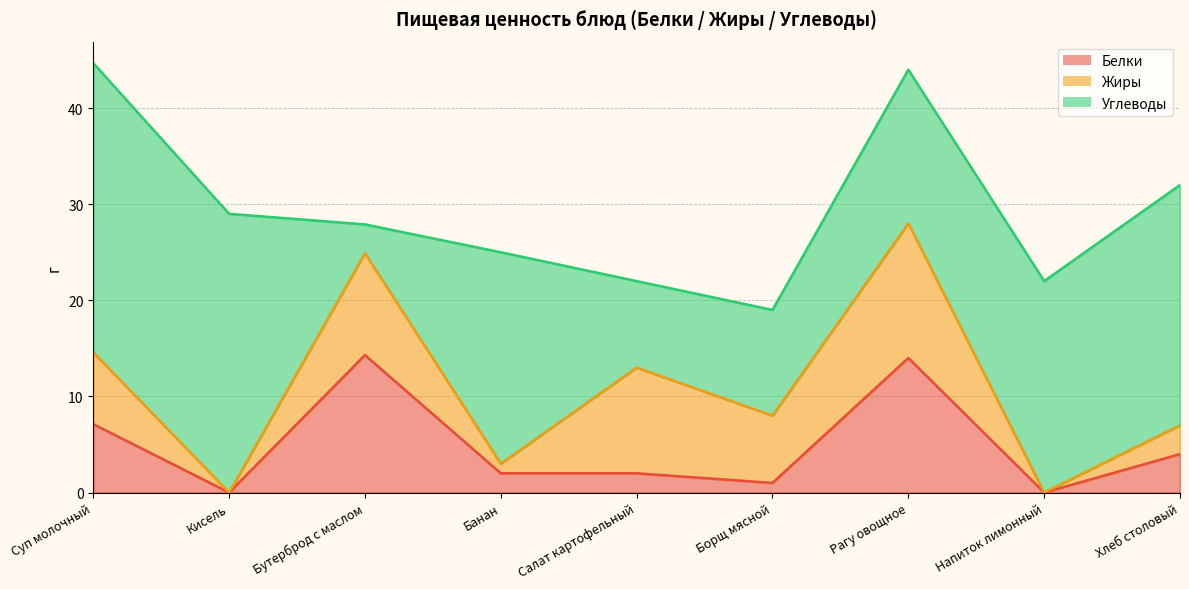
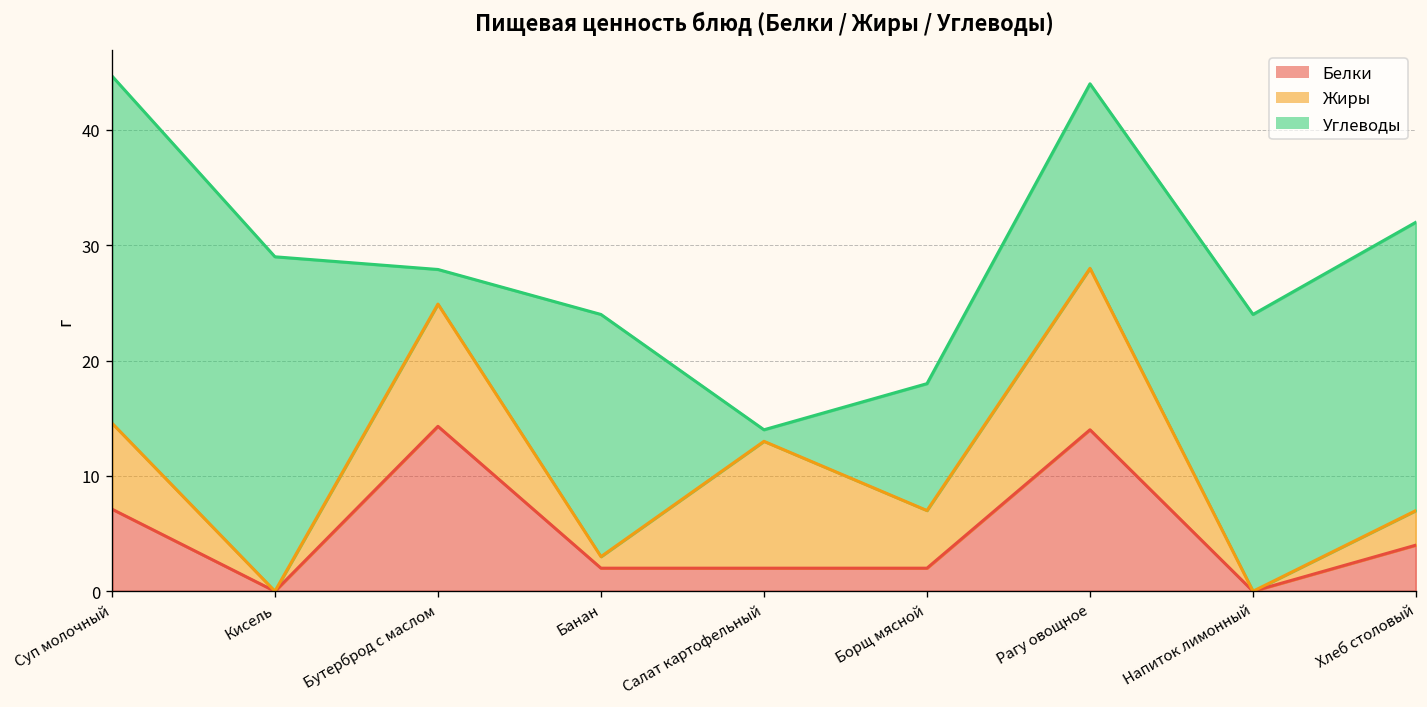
Углеводы, Банан: 22 -> 21
Углеводы, Салат картофельный: 9 -> 1
Белки, Борщ мясной: 1 -> 2
Жиры, Борщ мясной: 7 -> 5
Углеводы, Напиток лимонный: 22 -> 24
